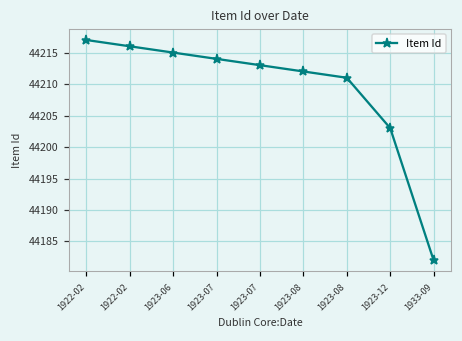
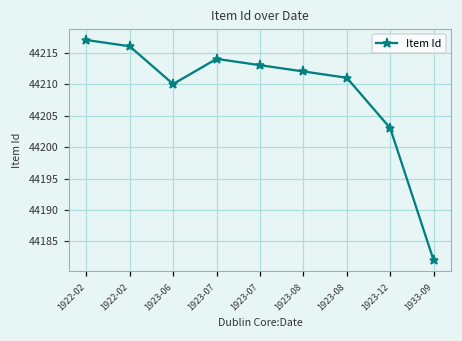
1923-06: 44215 -> 44210
